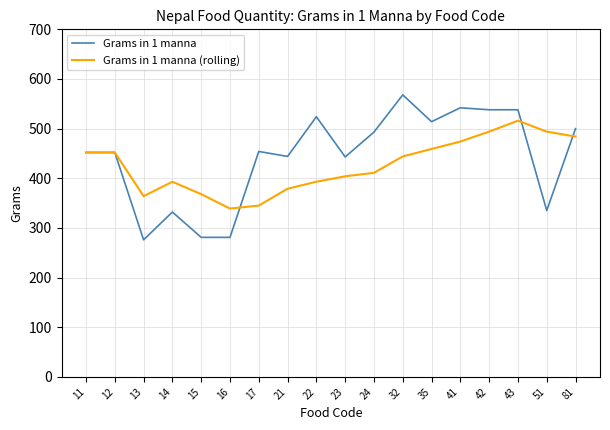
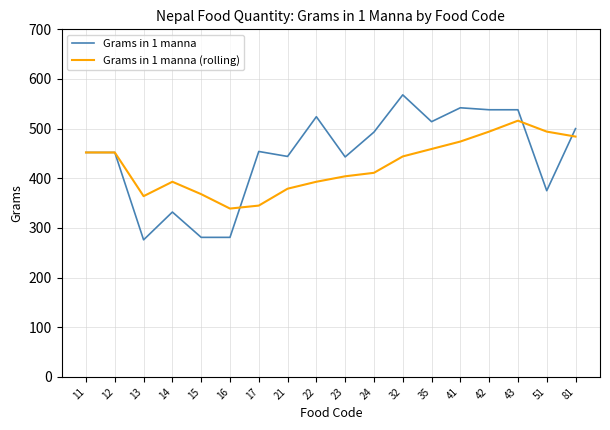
Grams in 1 manna, 51: 340 -> 380
